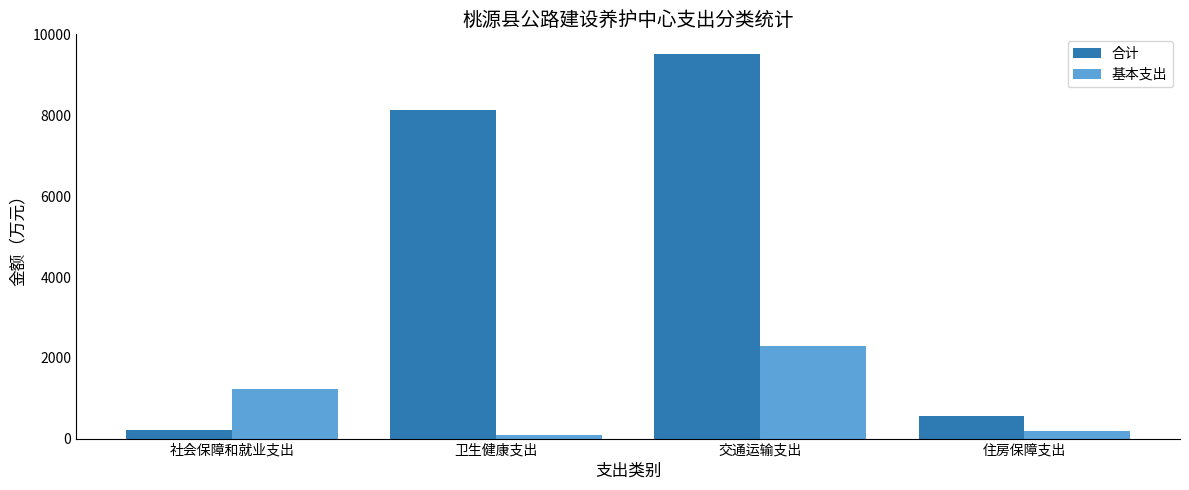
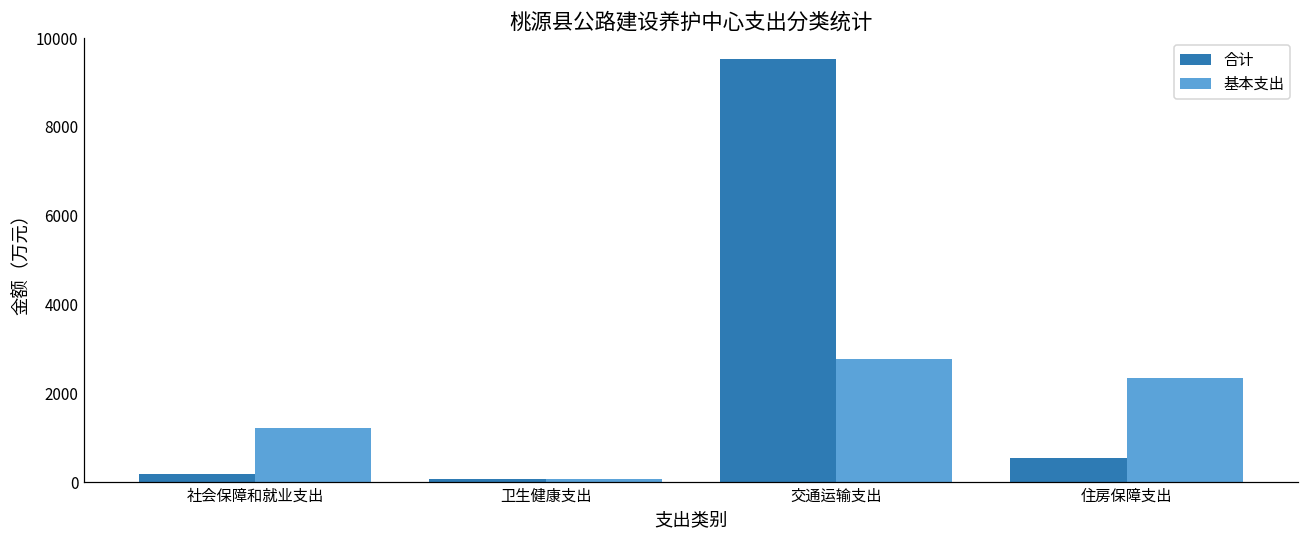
合计, 卫生健康支出: 8100 -> 100
基本支出, 交通运输支出: 2300 -> 2800
基本支出, 住房保障支出: 200 -> 2400
